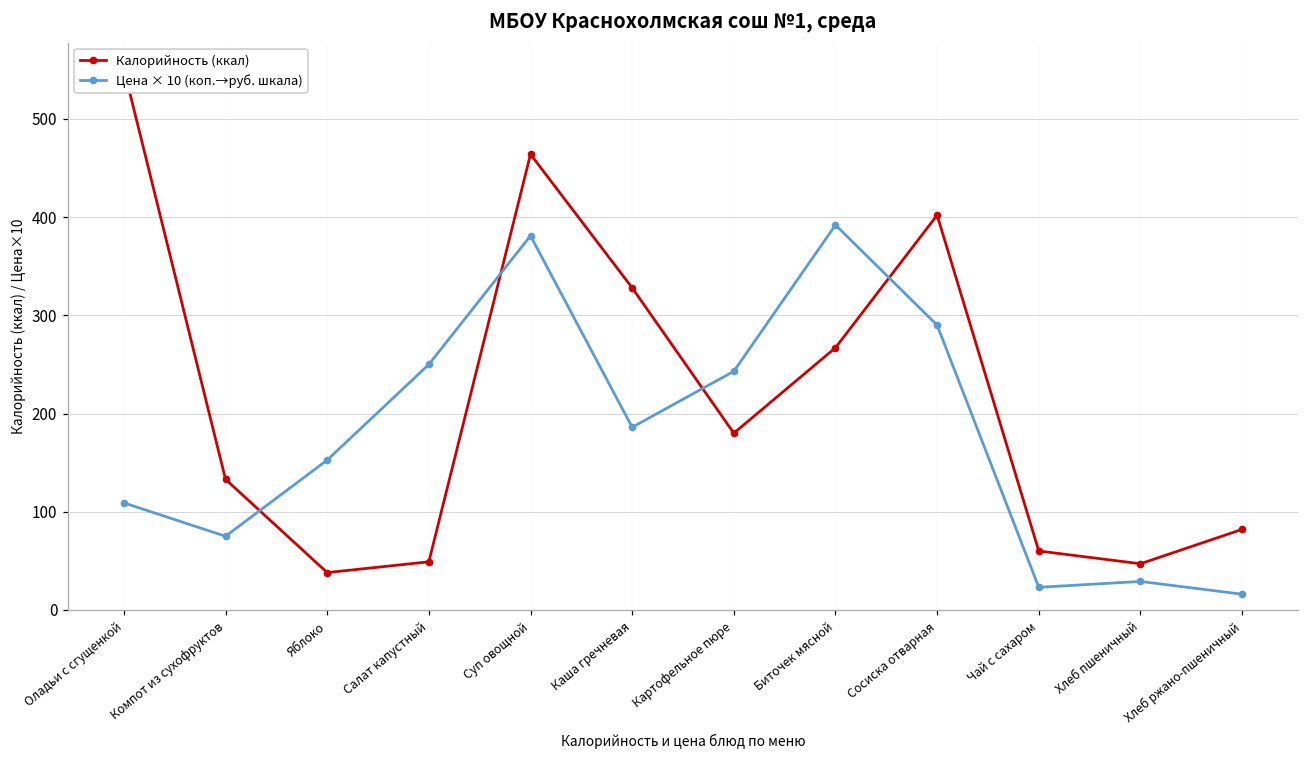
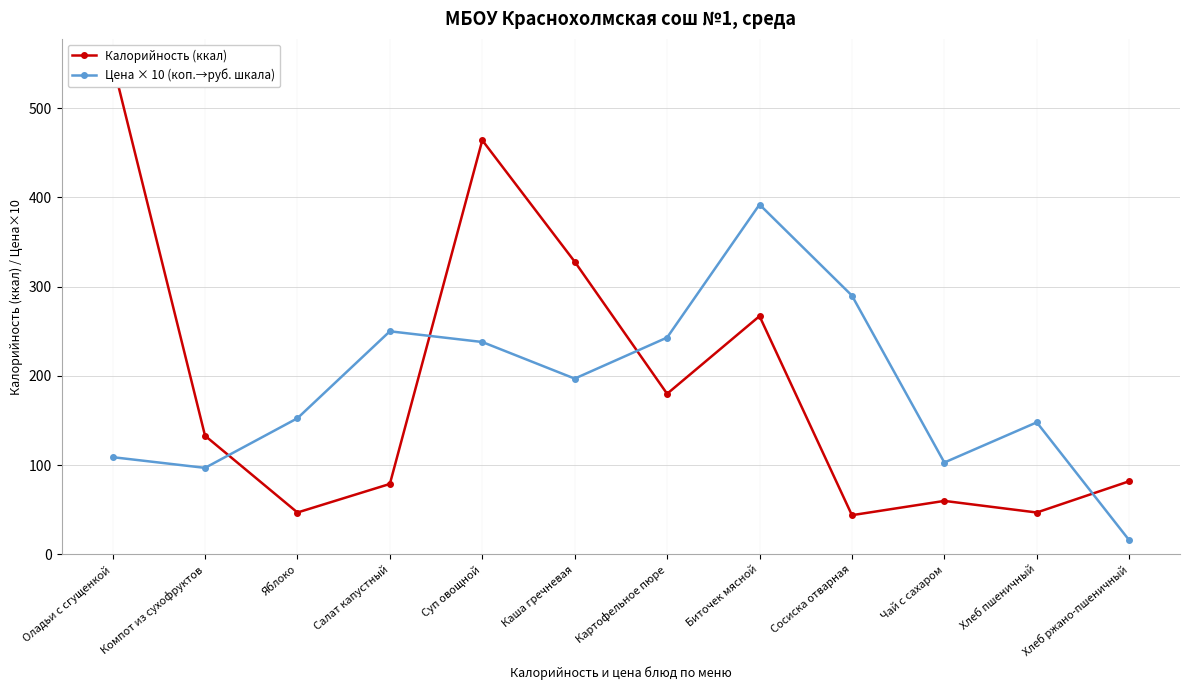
Цена × 10 (коп.→руб. шкала), Компот из сухофруктов: 80 -> 100
Калорийность (ккал), Яблоко: 40 -> 50
Калорийность (ккал), Салат капустный: 50 -> 80
Цена × 10 (коп.→руб. шкала), Суп овощной: 380 -> 240
Цена × 10 (коп.→руб. шкала), Каша гречневая: 190 -> 200
Калорийность (ккал), Сосиска отварная: 400 -> 40
Цена × 10 (коп.→руб. шкала), Чай с сахаром: 20 -> 100
Цена × 10 (коп.→руб. шкала), Хлеб пшеничный: 30 -> 150
